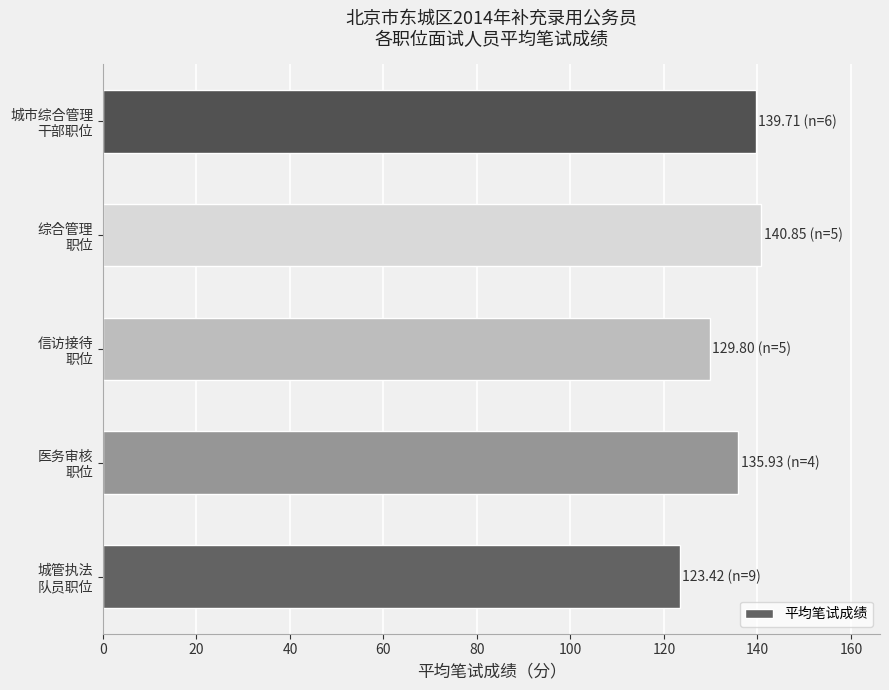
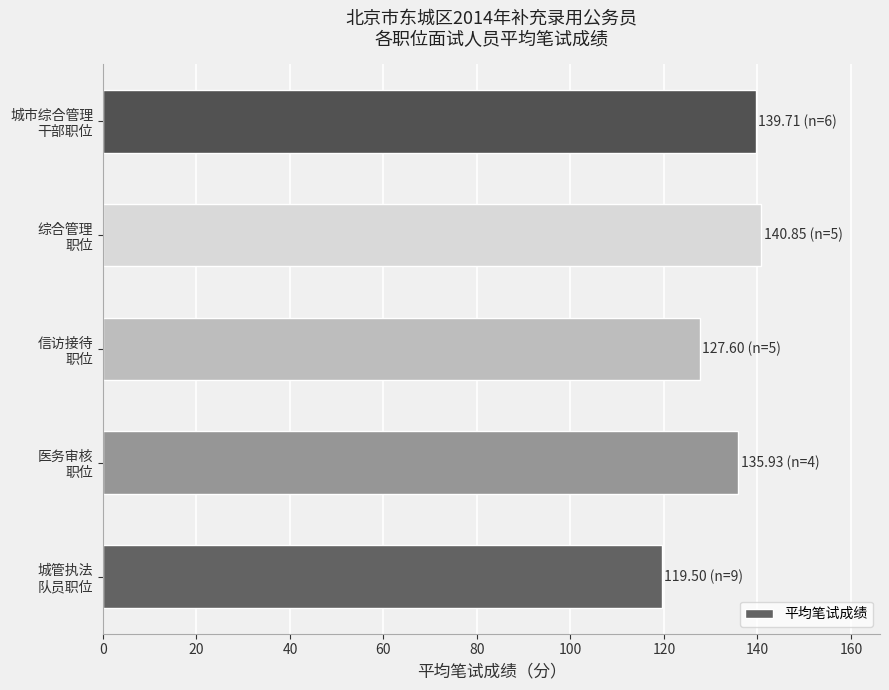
信访接待 职位: 129.80 -> 127.60
城管执法 队员职位: 123.42 -> 119.50
